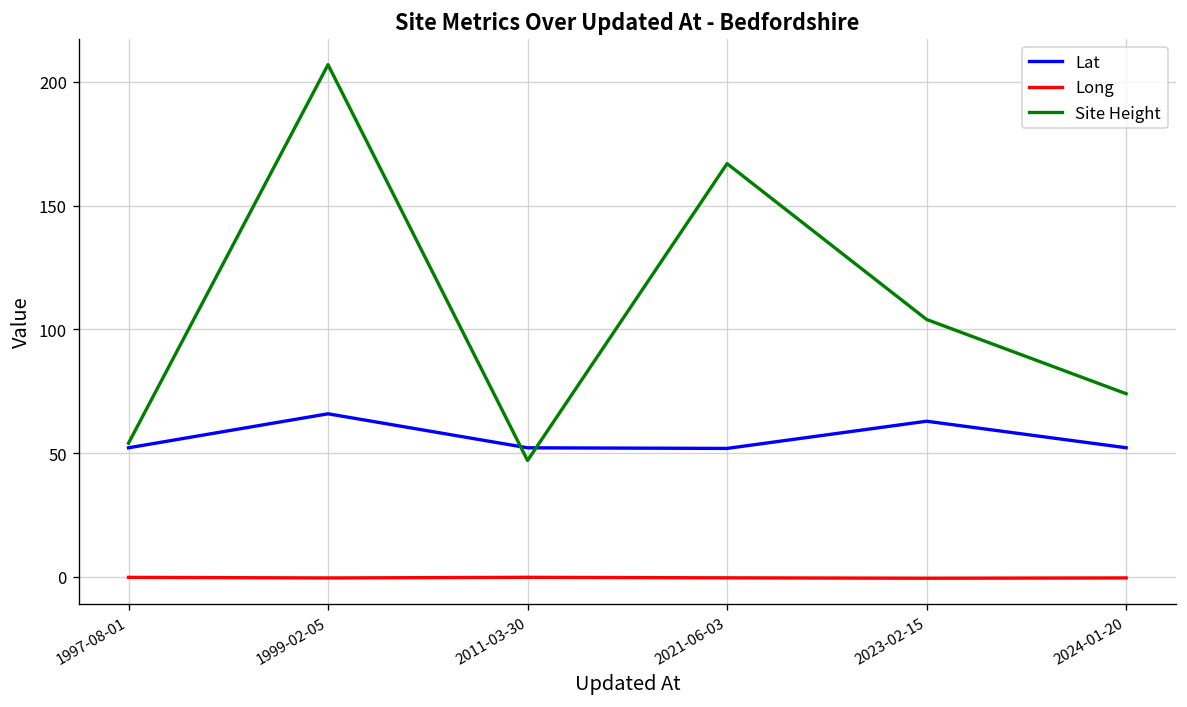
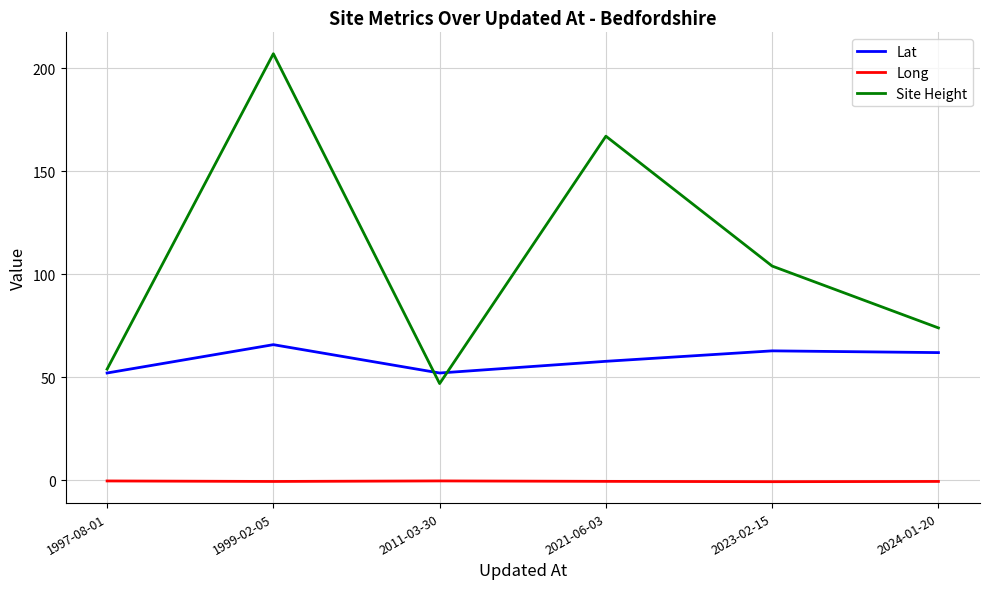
Lat, 2021-06-03: 52 -> 58
Lat, 2024-01-20: 52 -> 62
